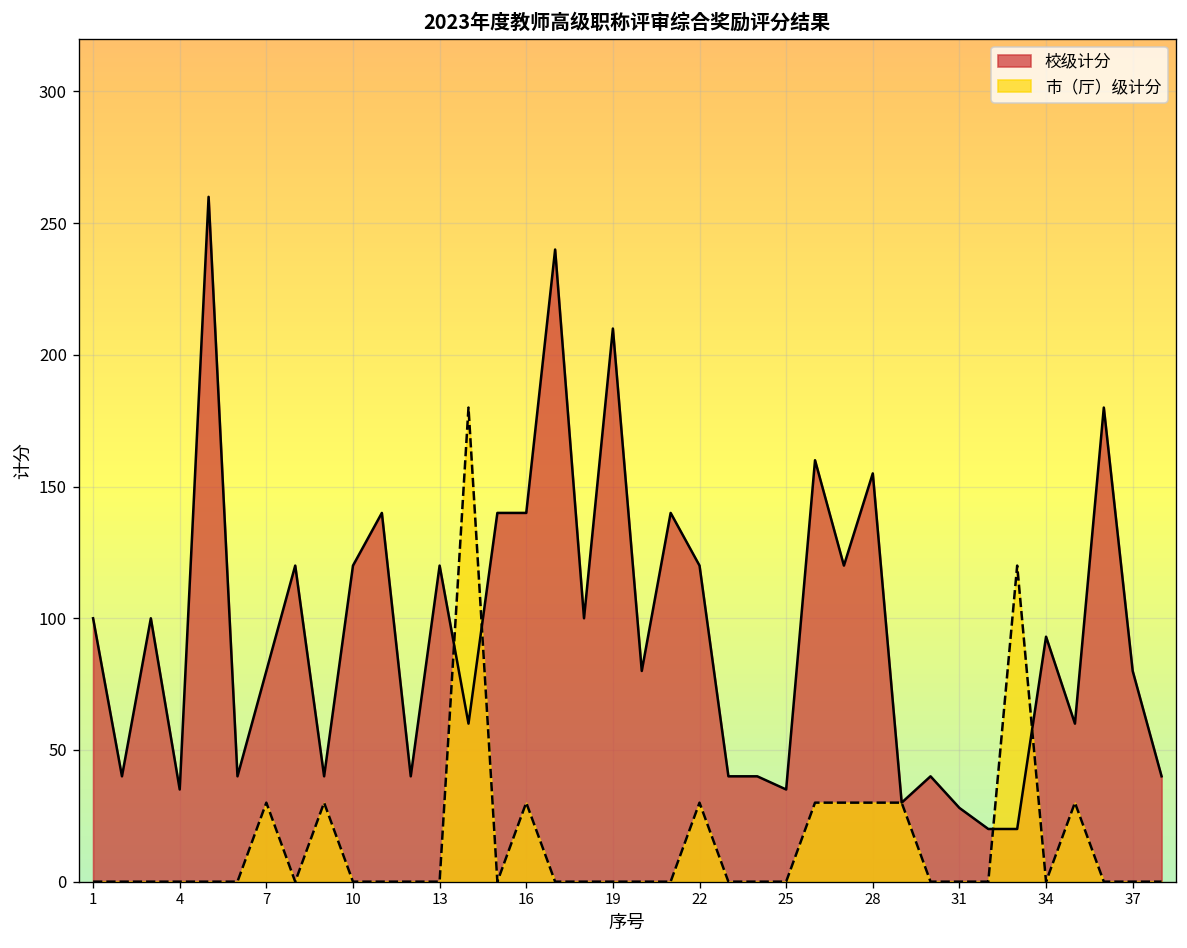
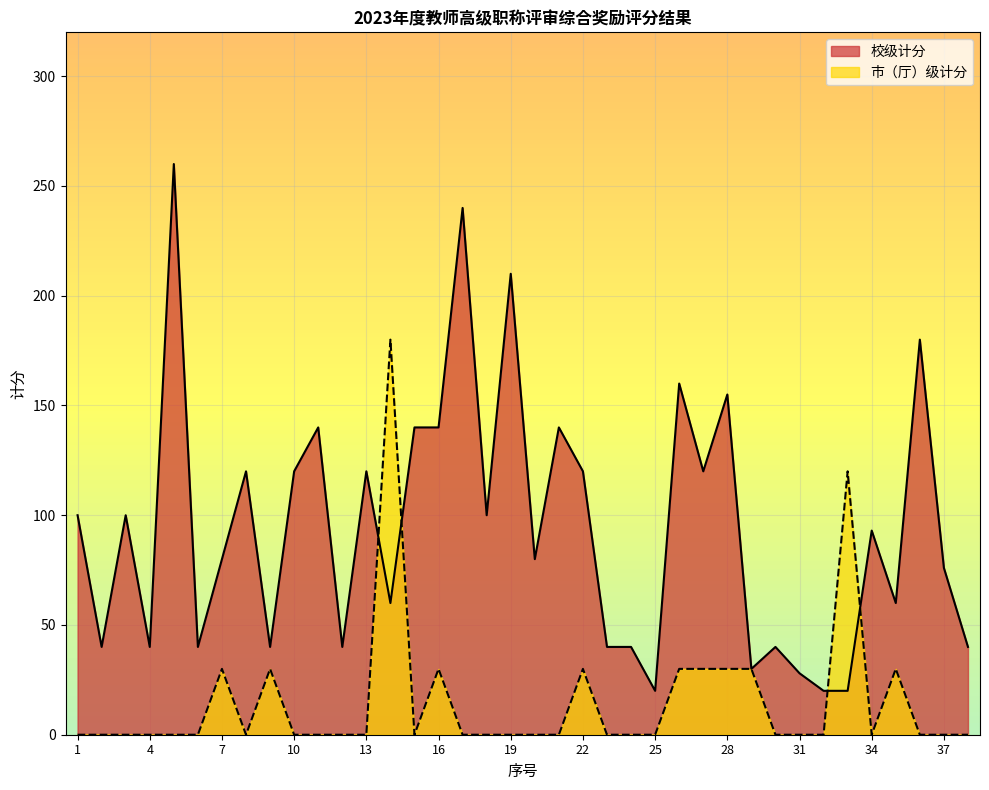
校级计分, 4: 35 -> 40
校级计分, 25: 35 -> 20
校级计分, 37: 80 -> 76
